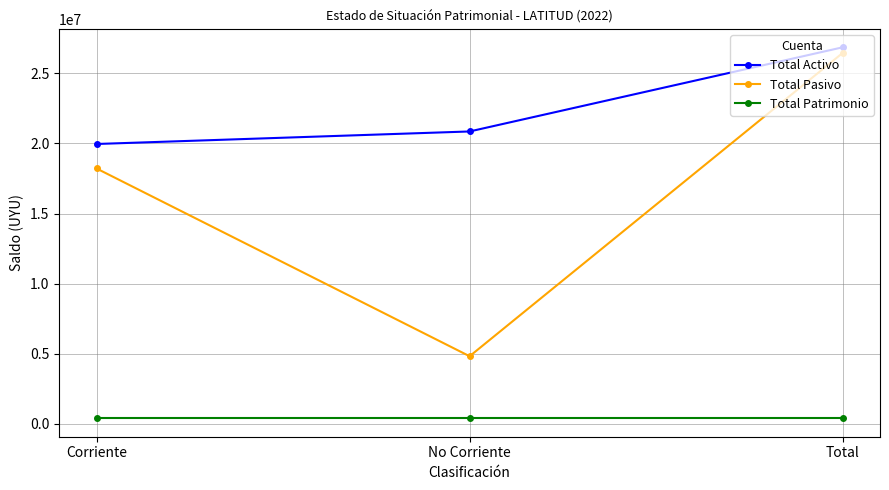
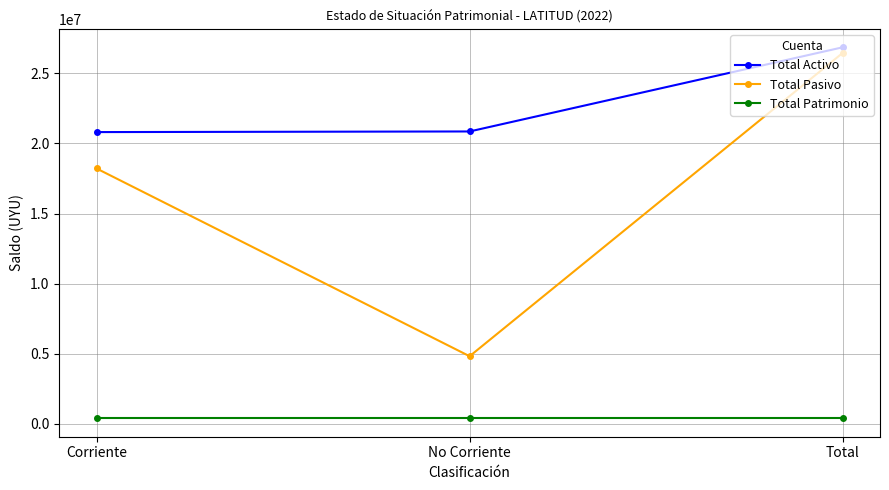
Total Activo, Corriente: 20000000 -> 20800000
